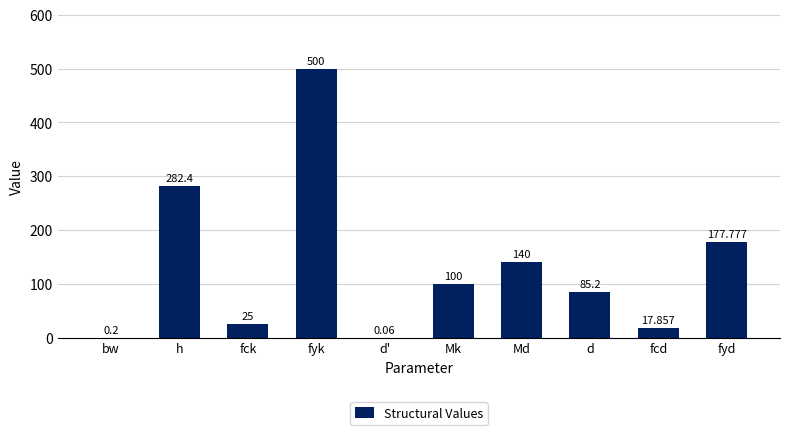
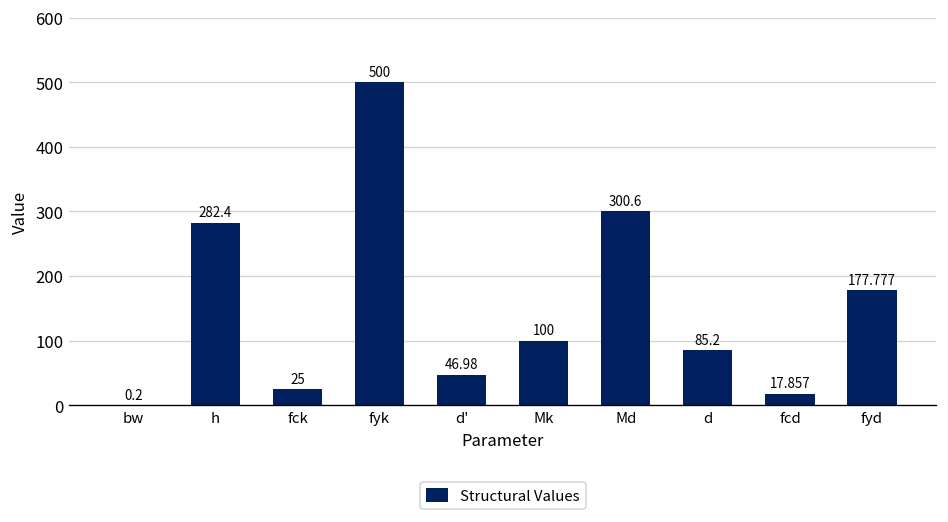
d': 0.06 -> 46.98
Md: 140 -> 300.6
